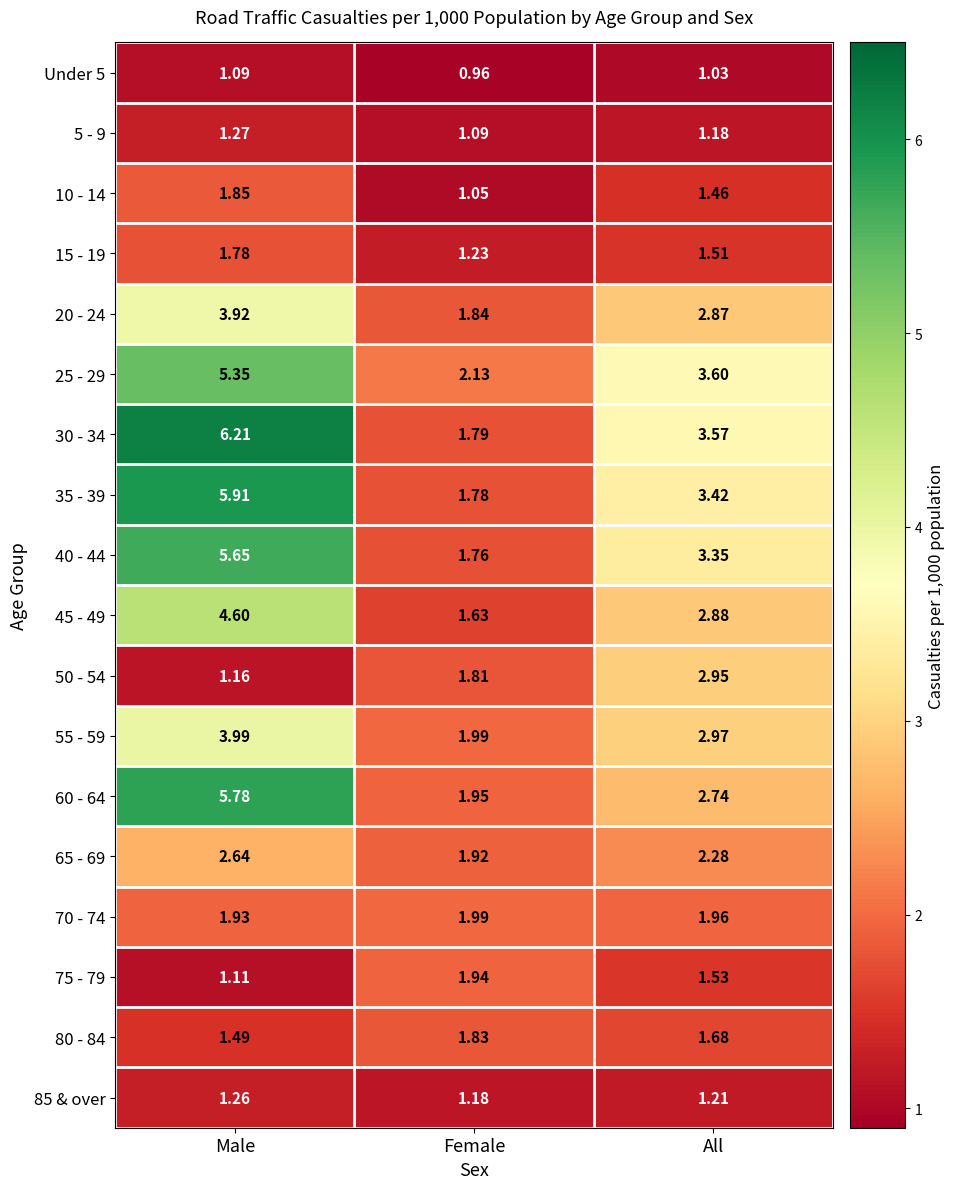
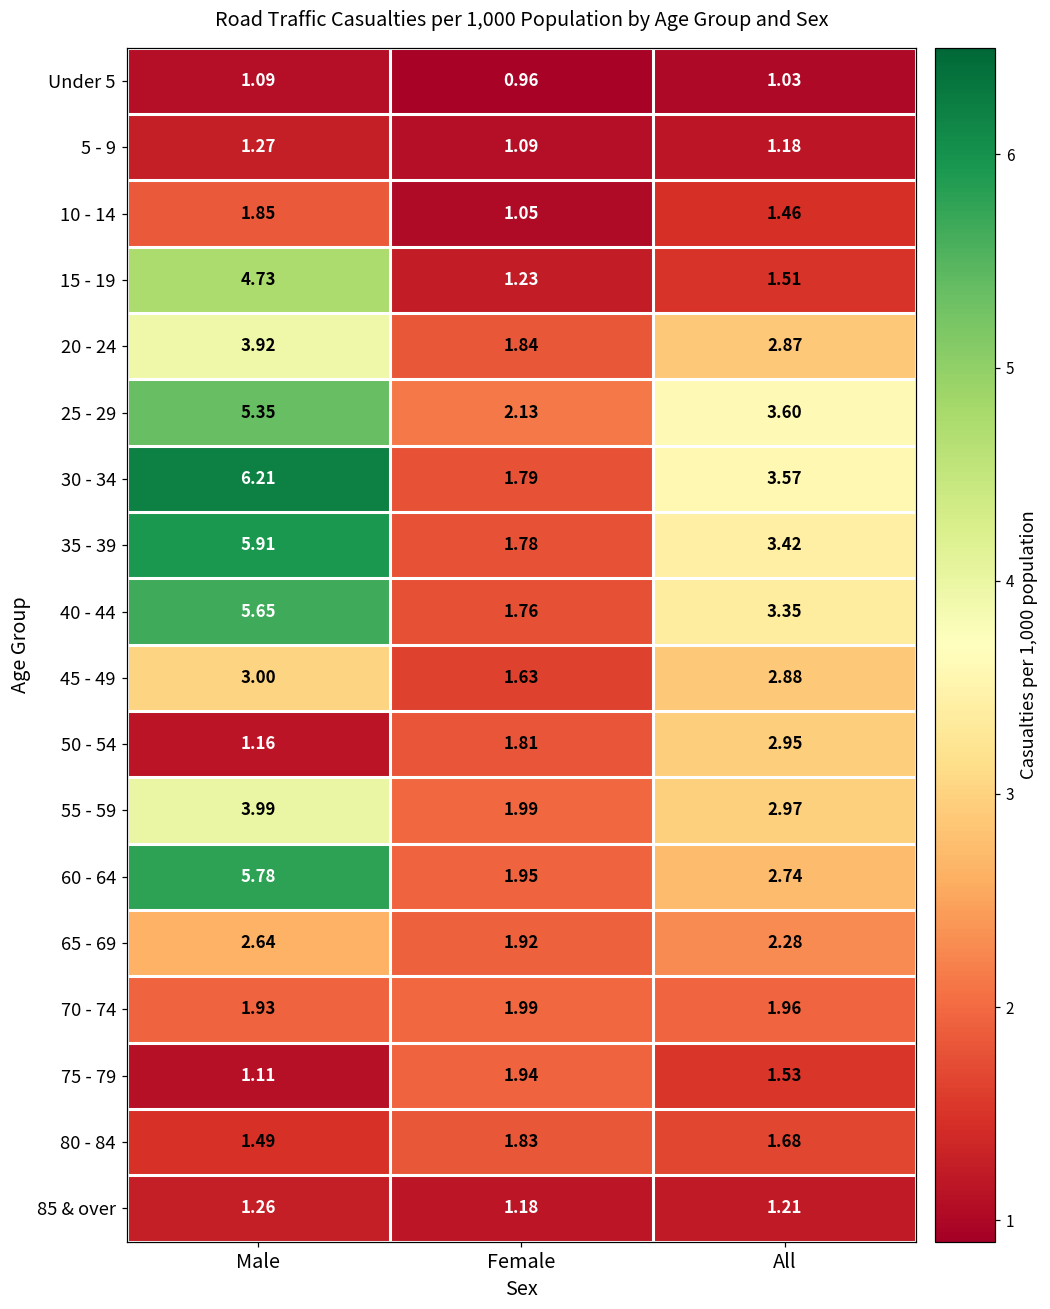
15 - 19, Male: 1.78 -> 4.73
45 - 49, Male: 4.60 -> 3.00
